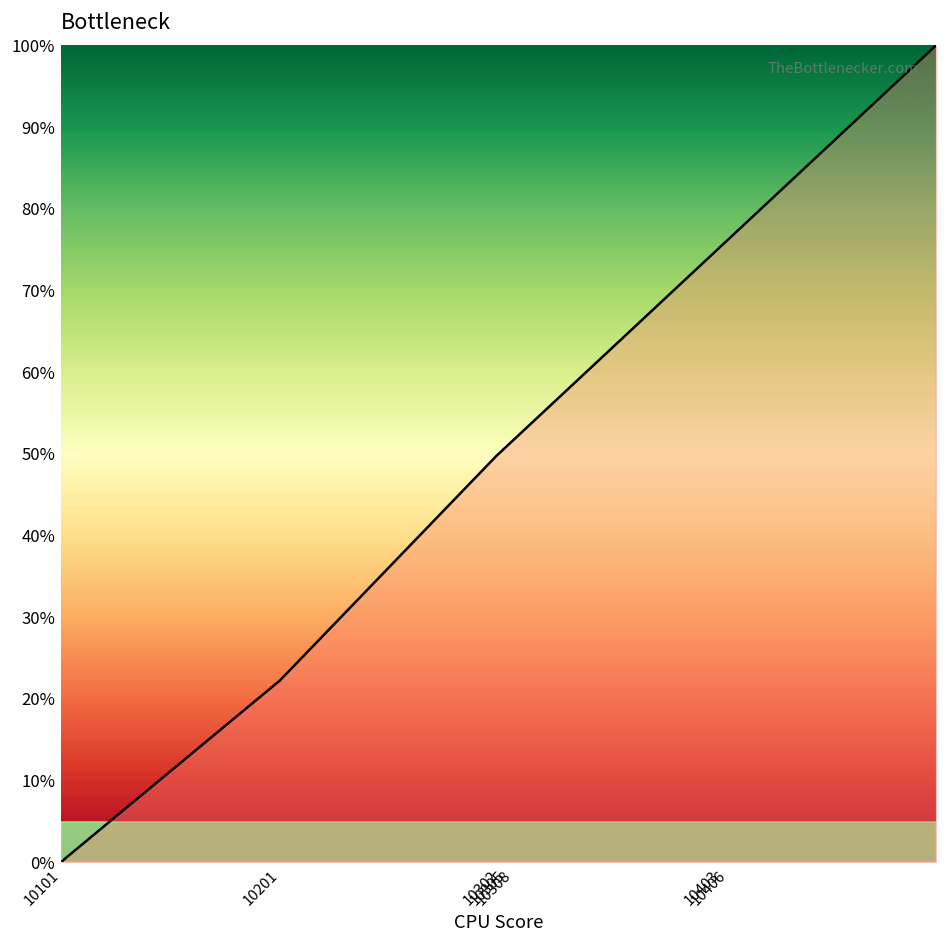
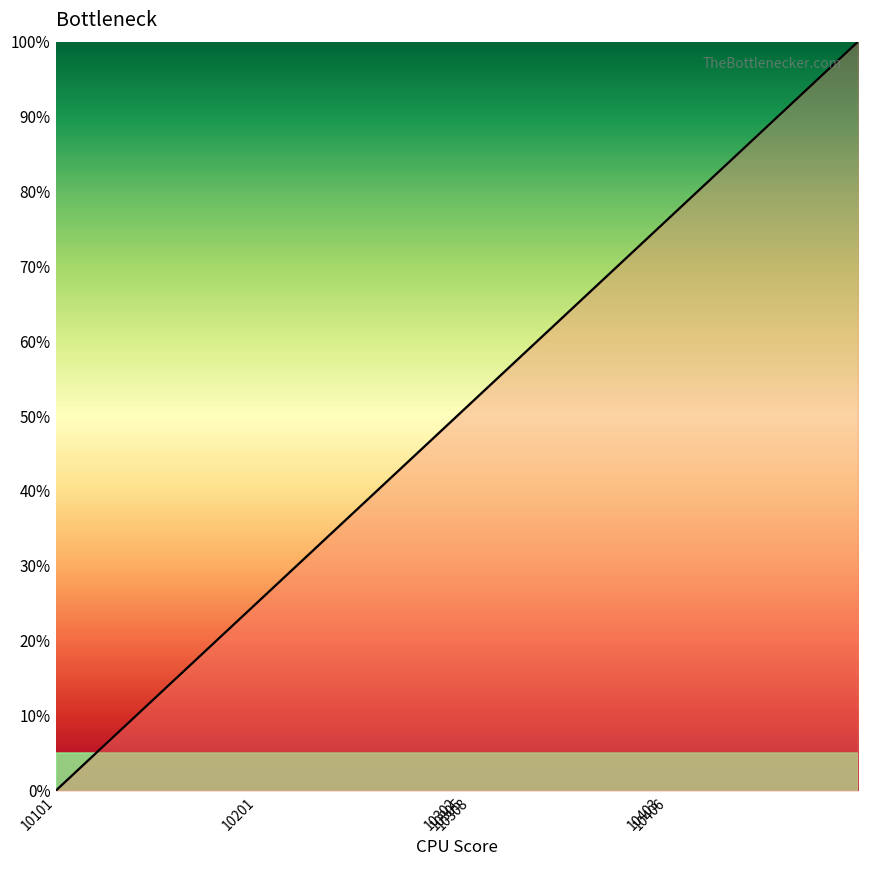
10201: 22% -> 25%
